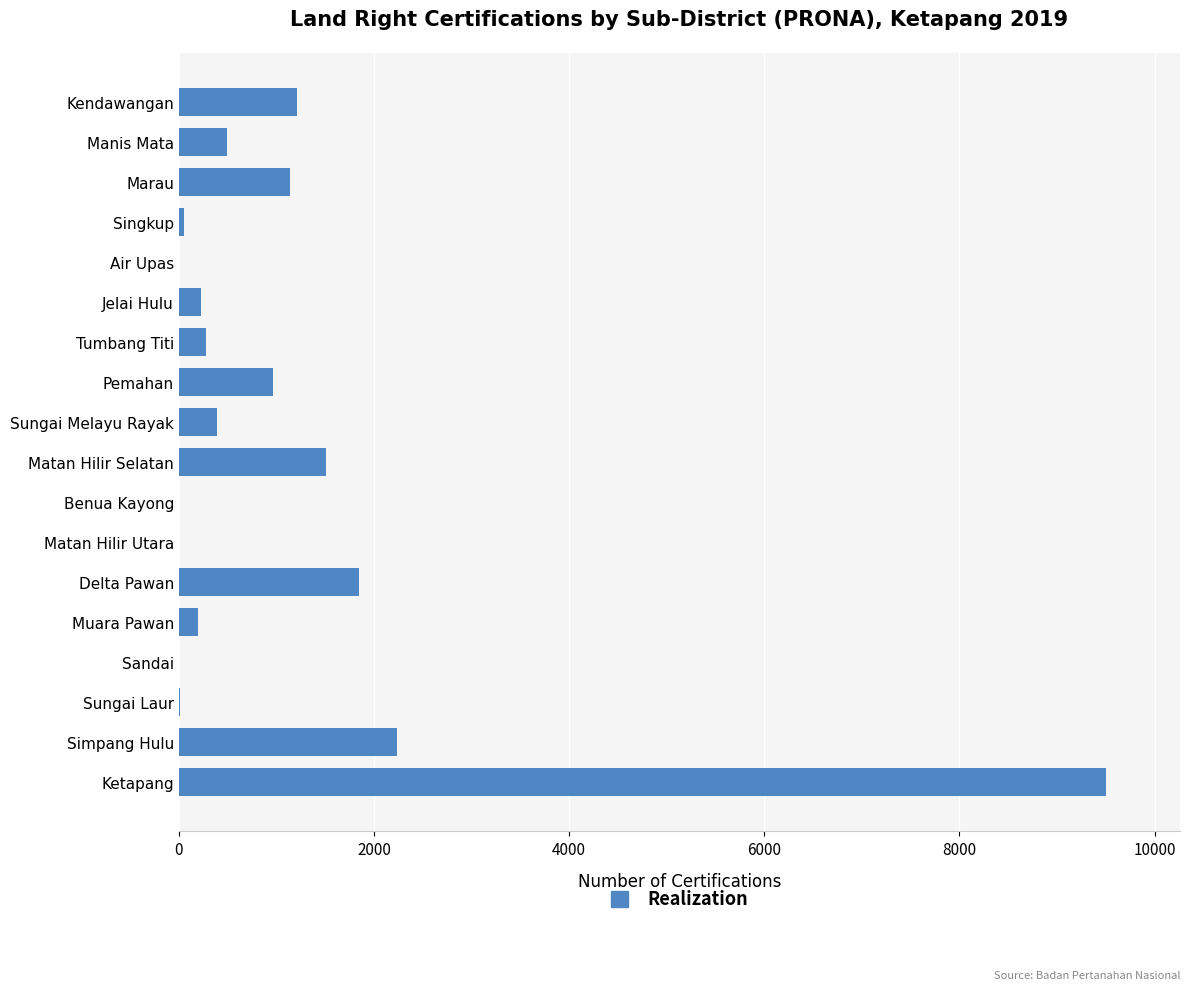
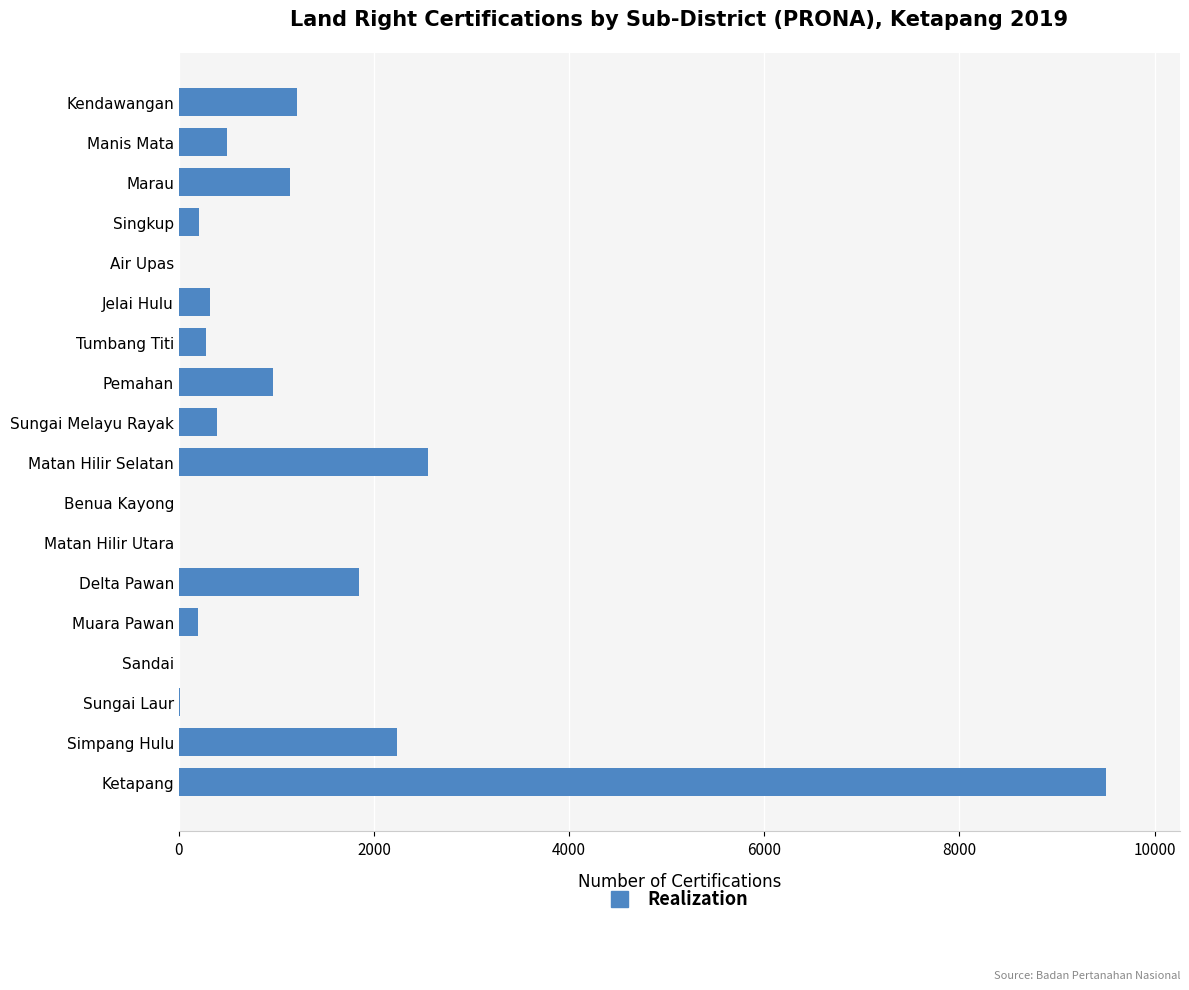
Singkup: 0 -> 200
Jelai Hulu: 200 -> 300
Matan Hilir Selatan: 1500 -> 2600
